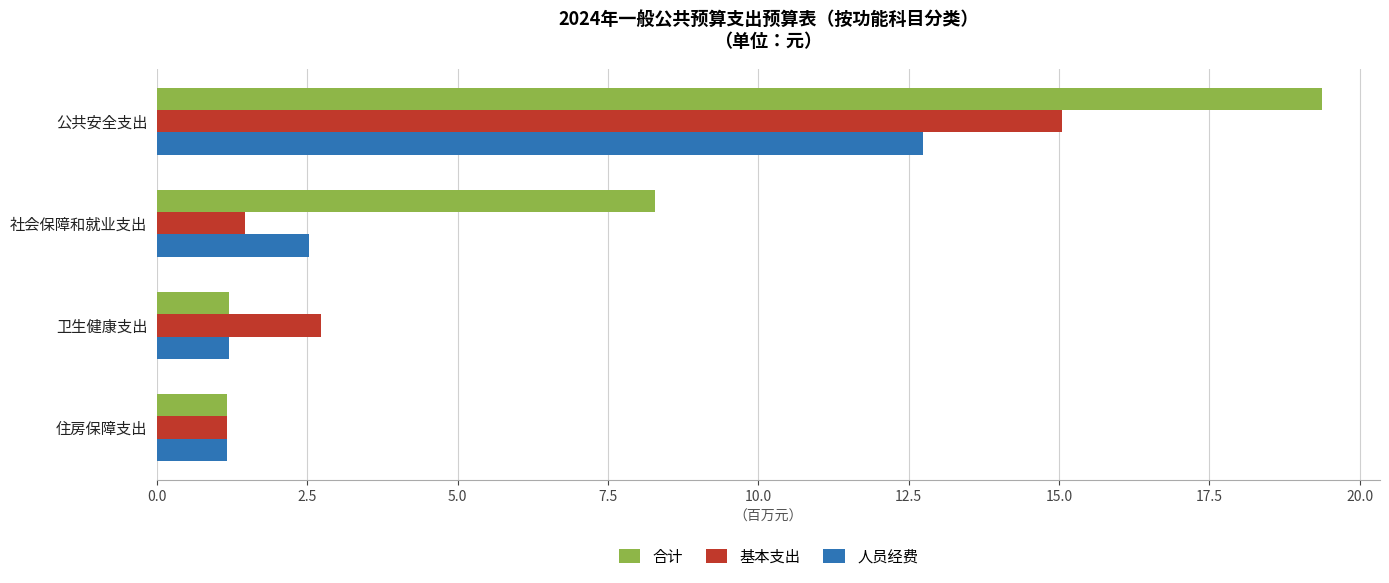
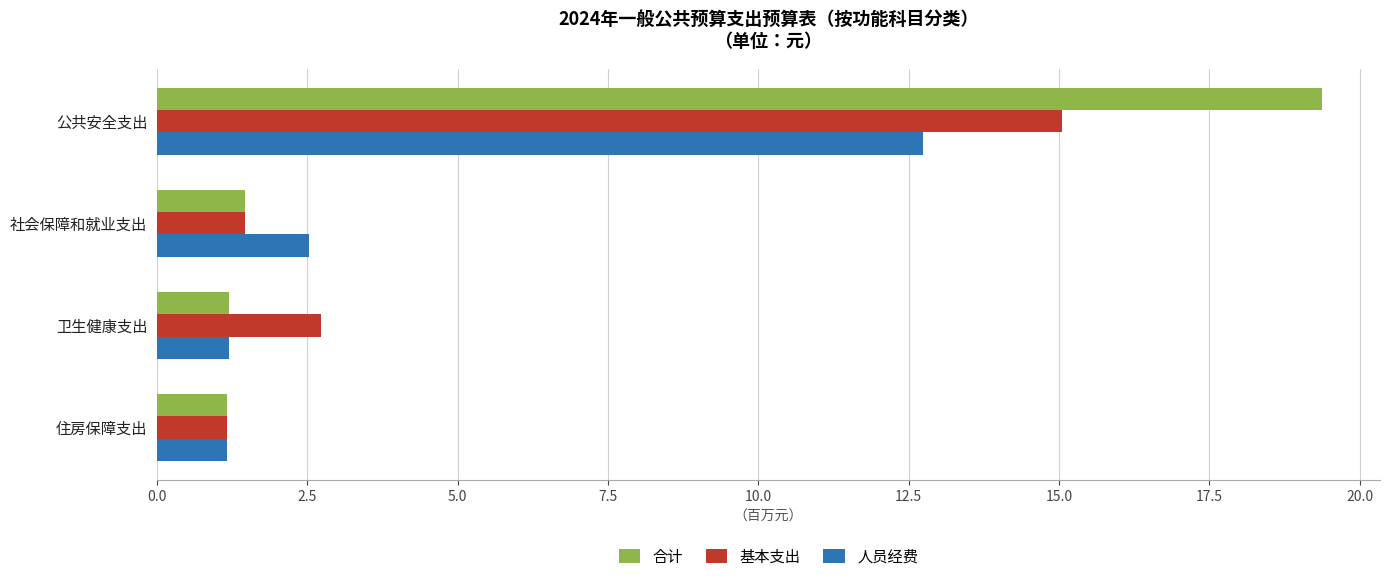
合计, 社会保障和就业支出: 8.3 -> 1.5
